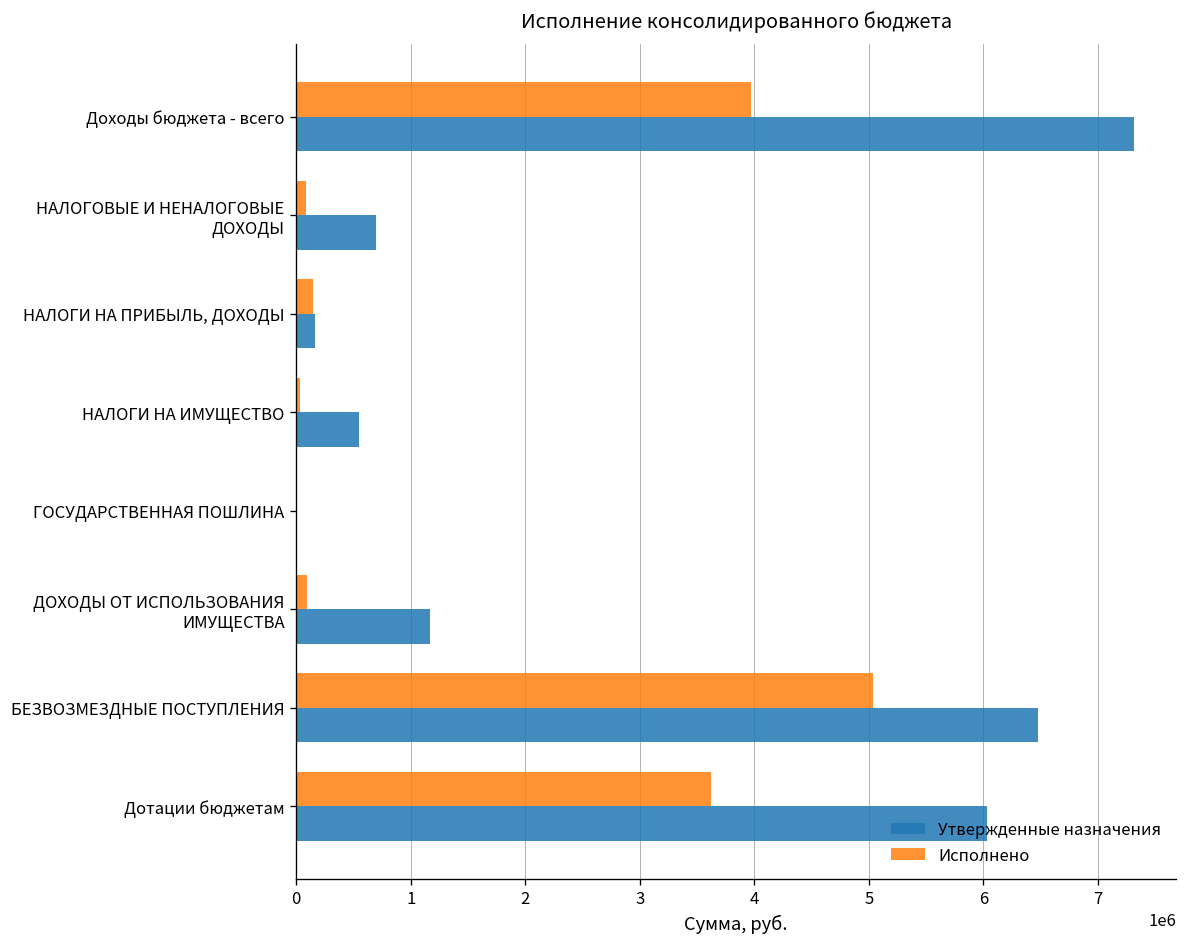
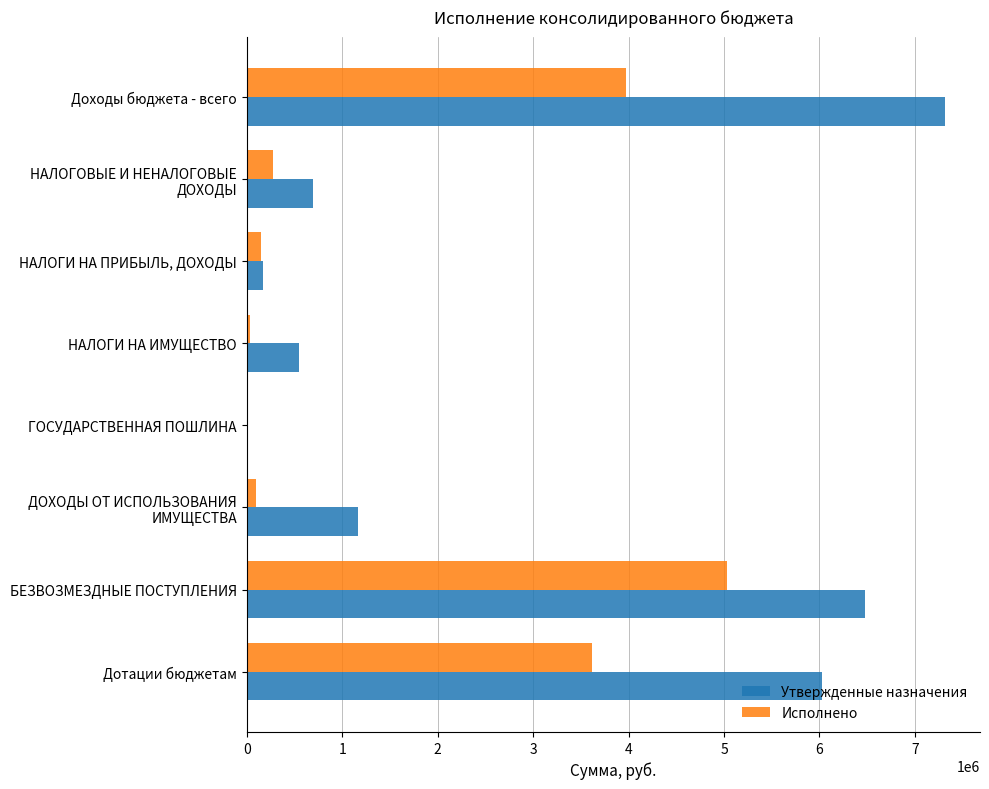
Исполнено, НАЛОГОВЫЕ И НЕНАЛОГОВЫЕ ДОХОДЫ: 100000 -> 300000
